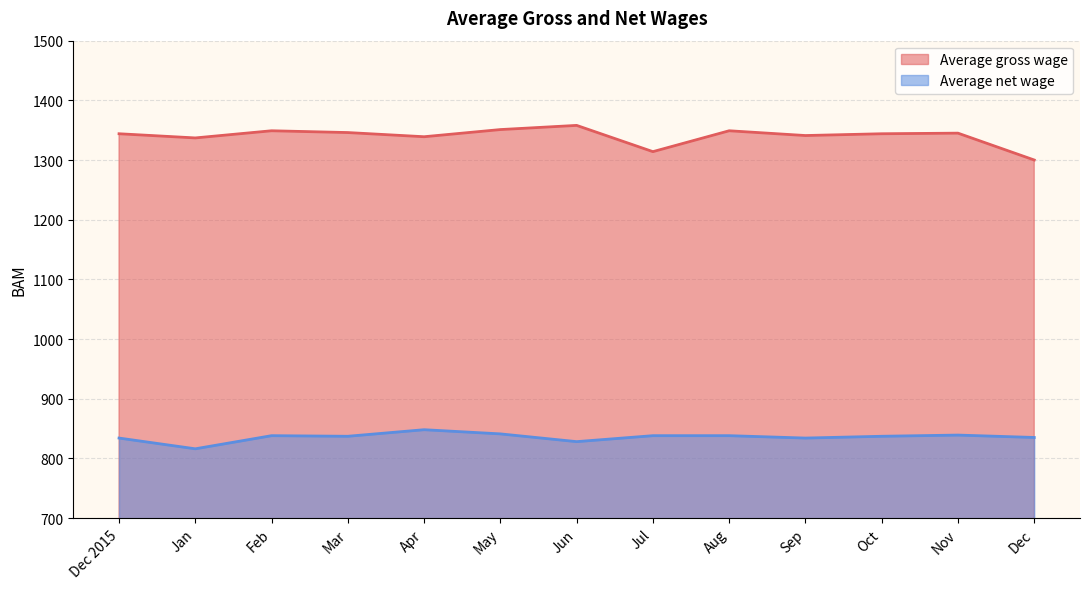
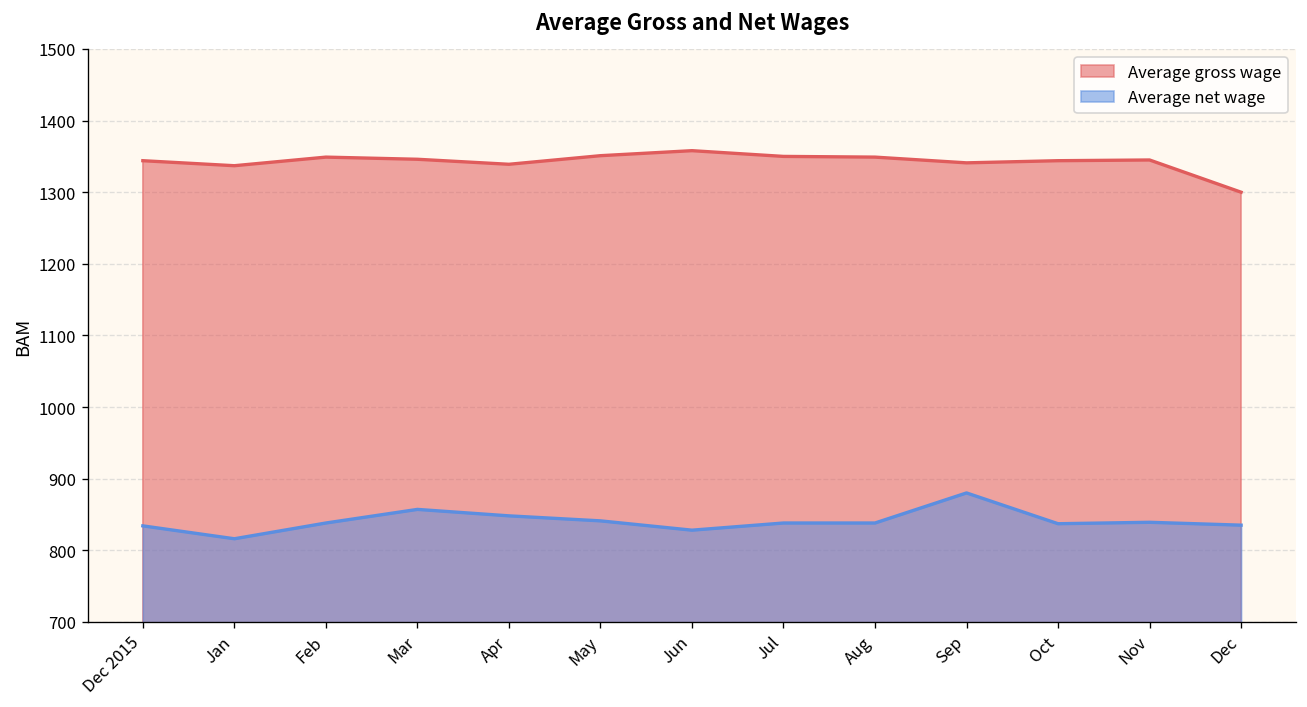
Average net wage, Mar: 840 -> 860
Average gross wage, Jul: 1310 -> 1350
Average net wage, Sep: 830 -> 880
